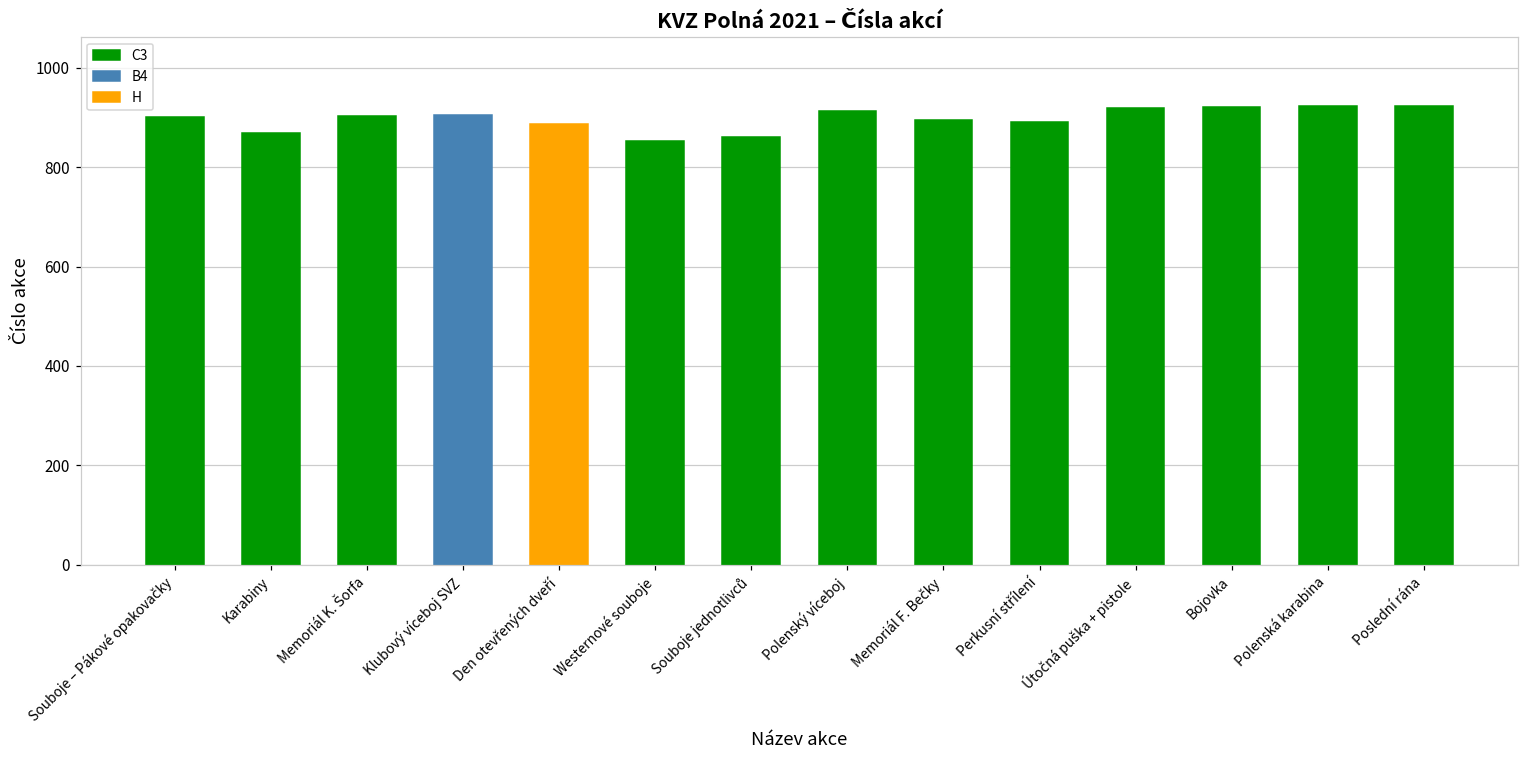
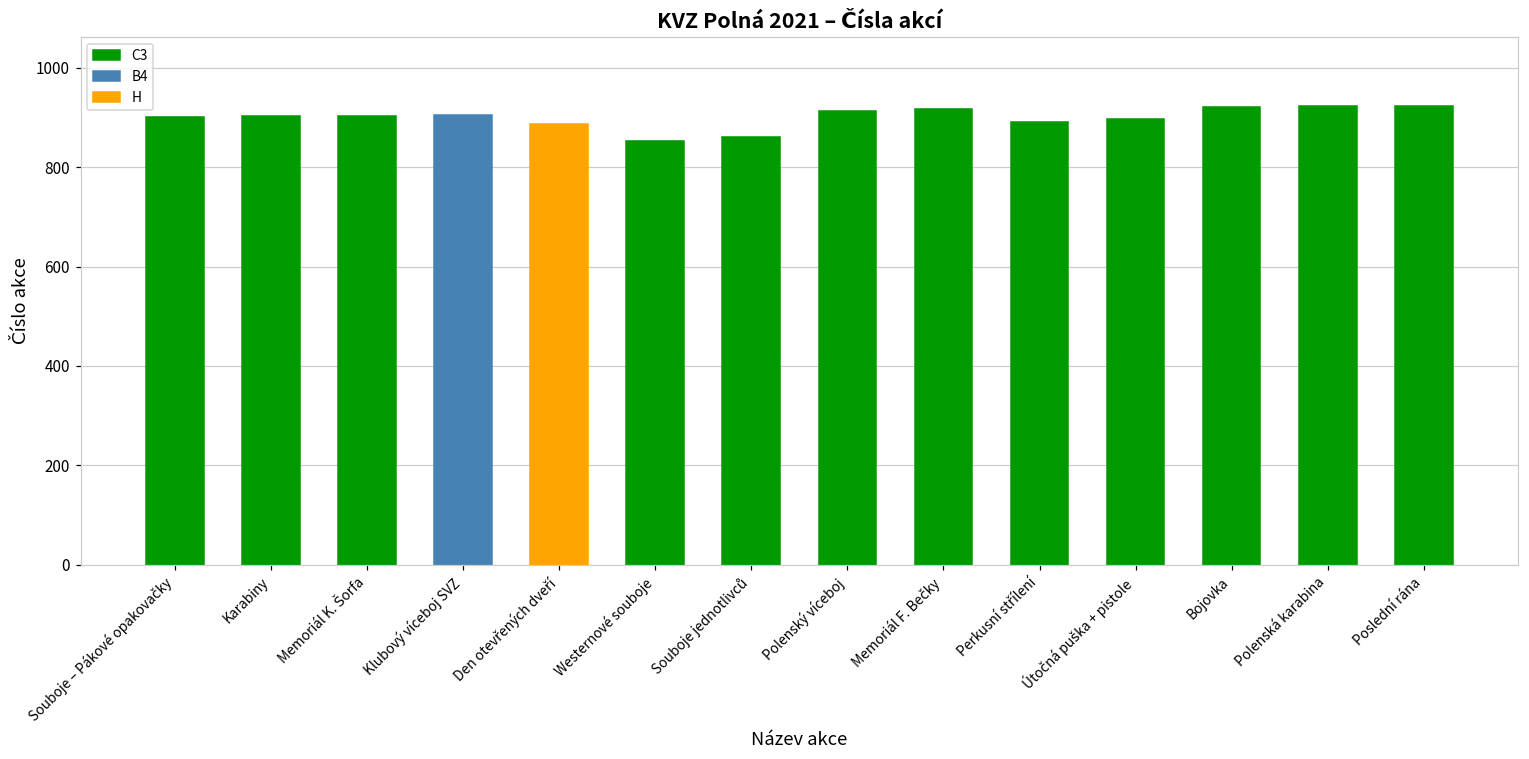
Karabiny: 870 -> 900
Memoriál F. Bečky: 890 -> 920
Útočná puška + pistole: 920 -> 900
